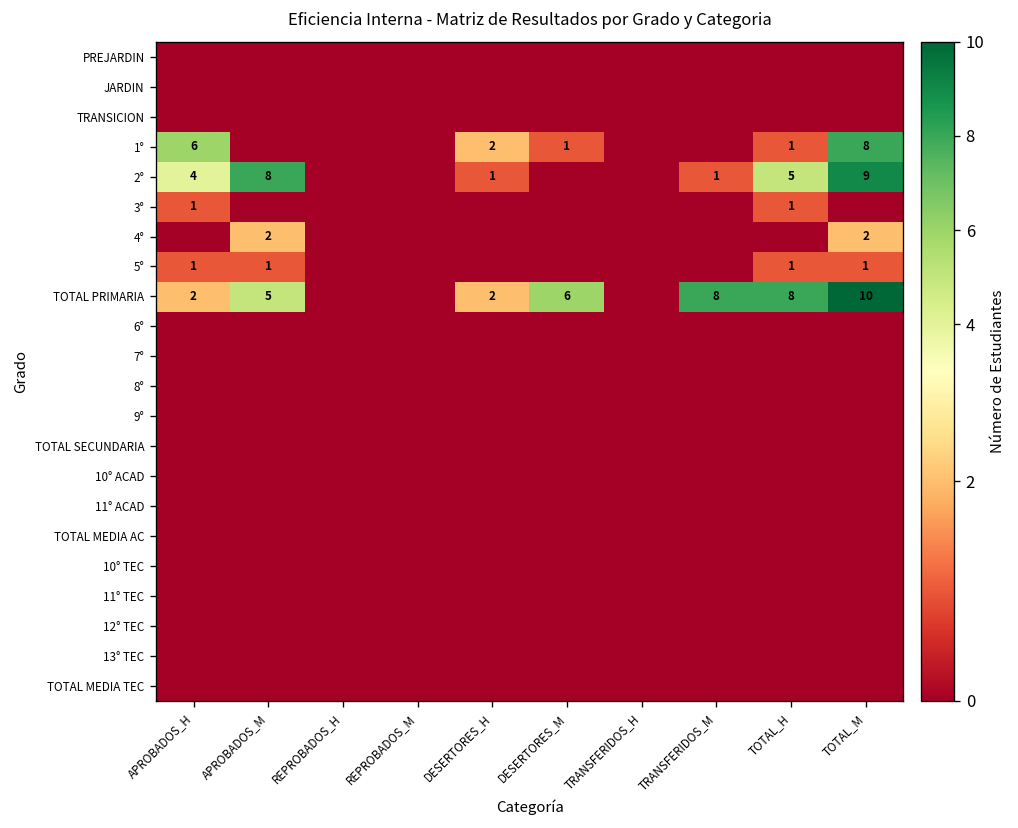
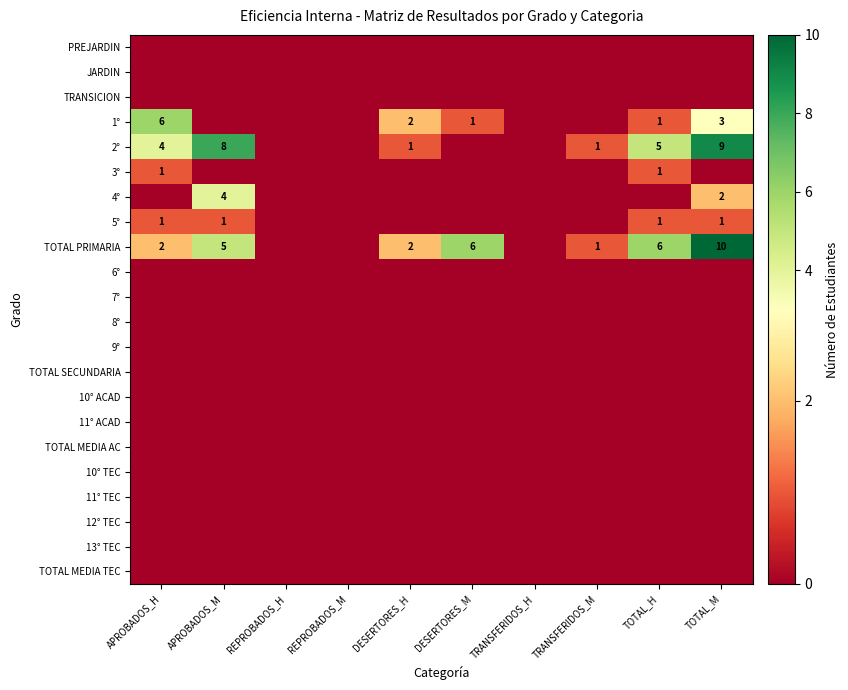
1°, TOTAL_M: 8 -> 3
4°, APROBADOS_M: 2 -> 4
TOTAL PRIMARIA, TRANSFERIDOS_M: 8 -> 1
TOTAL PRIMARIA, TOTAL_H: 8 -> 6
